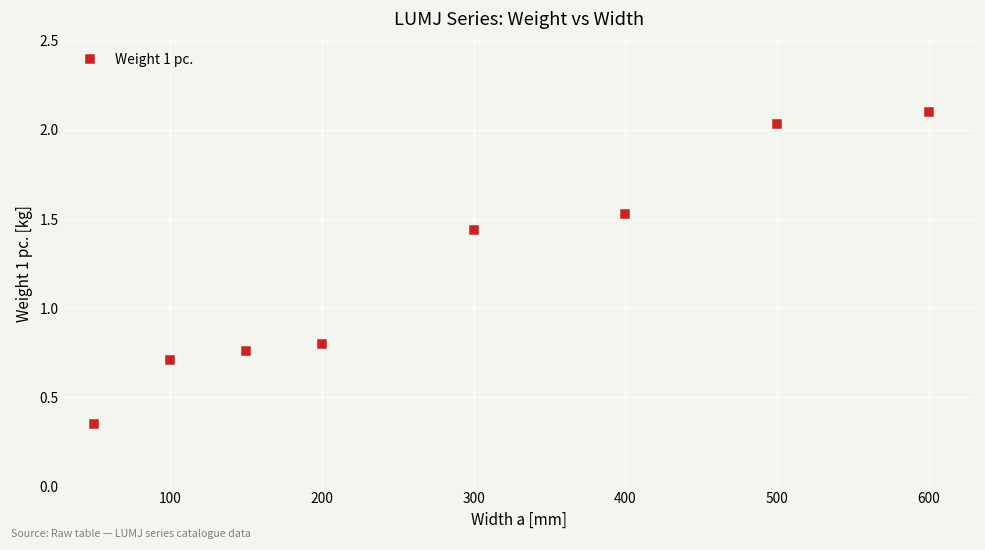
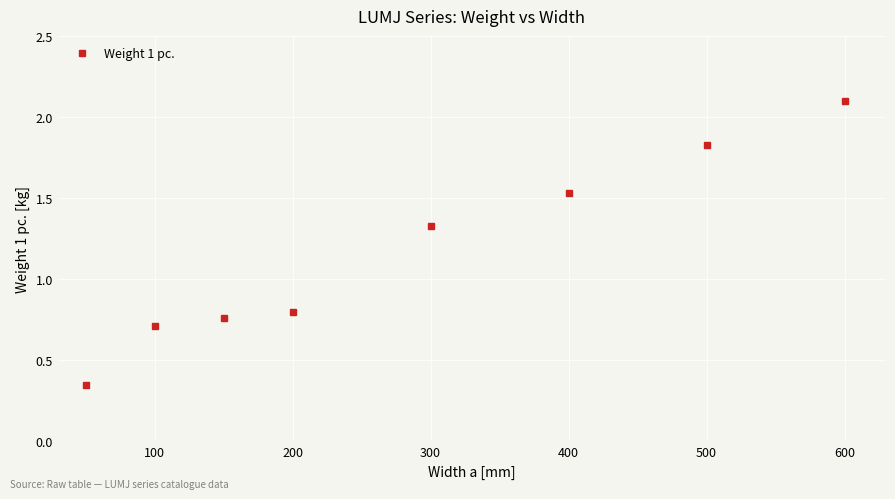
300: 1.44 -> 1.33
500: 2.03 -> 1.83
